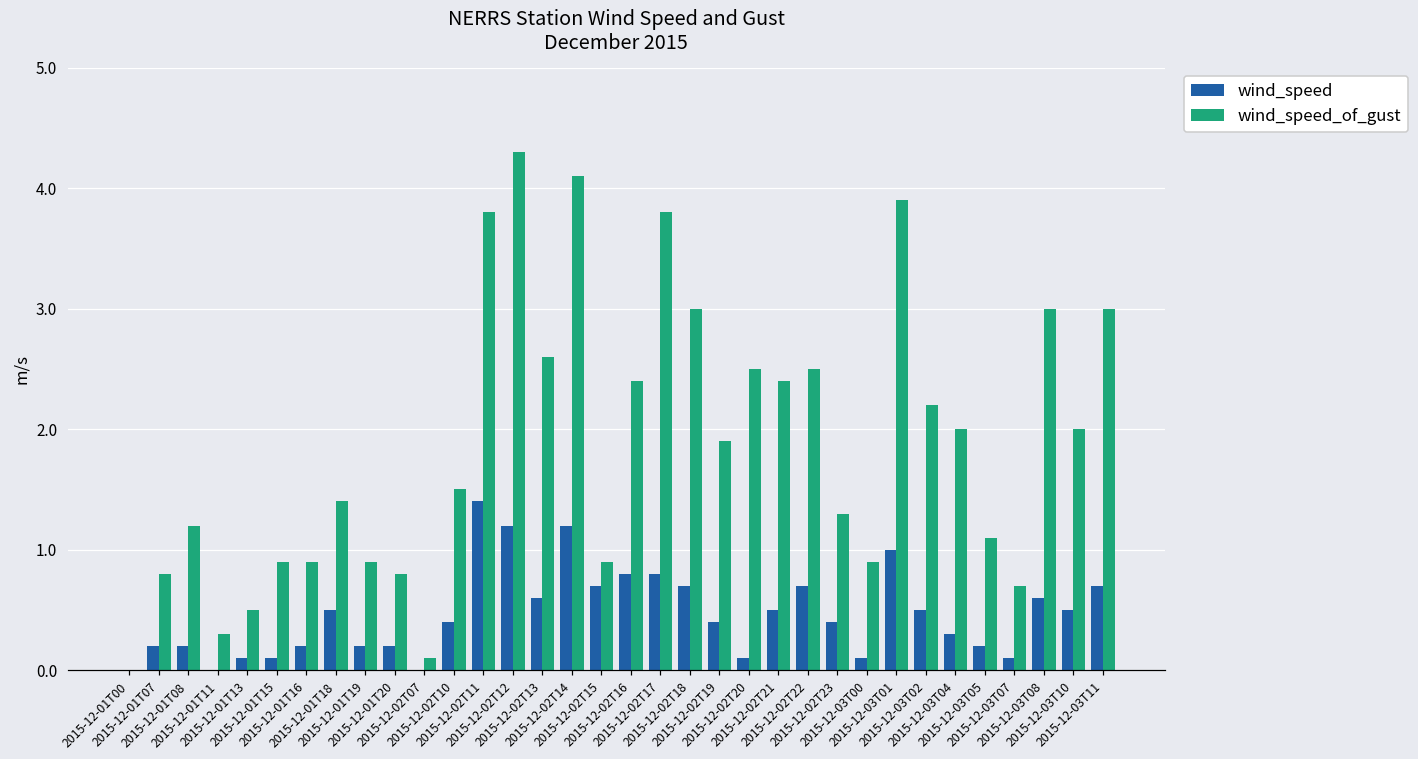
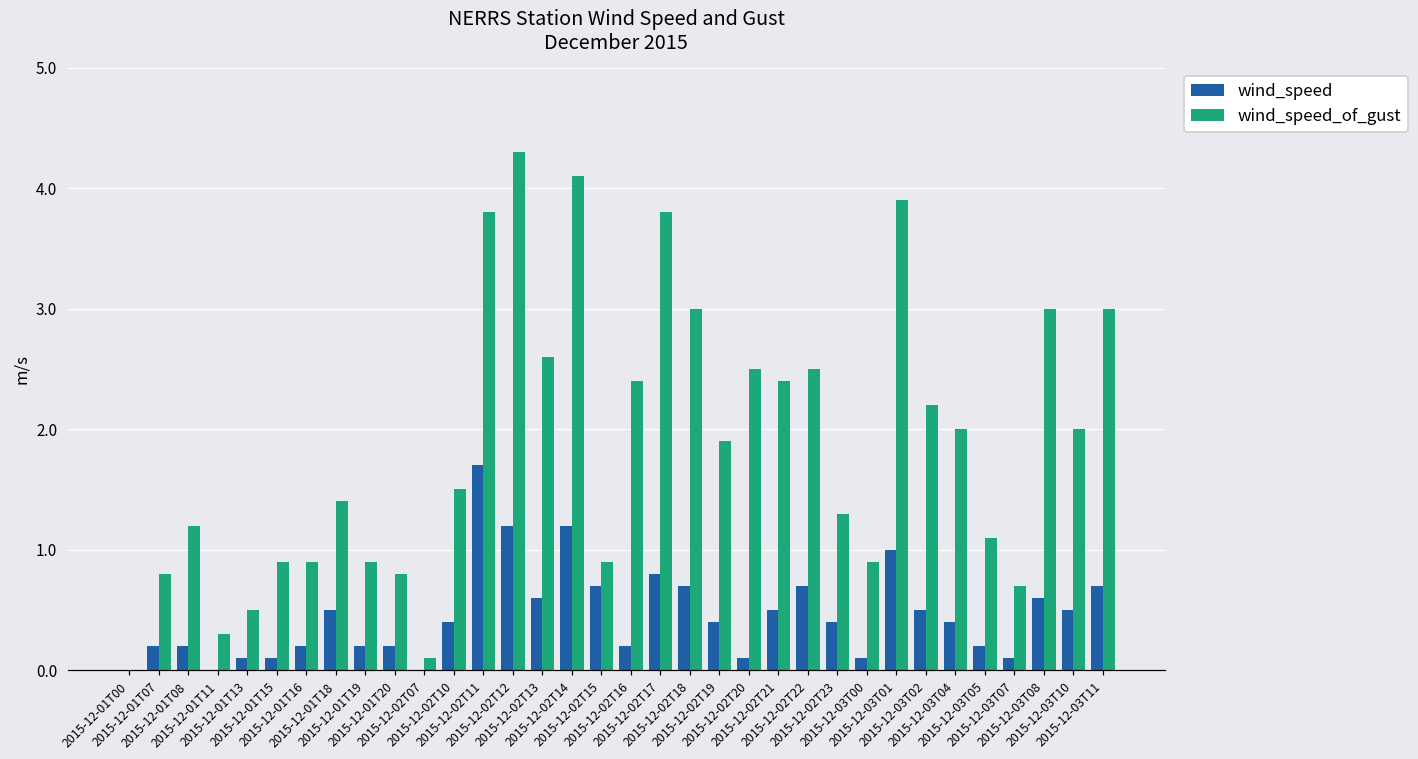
wind_speed, 2015-12-02T11: 1.4 -> 1.7
wind_speed, 2015-12-02T16: 0.8 -> 0.2
wind_speed, 2015-12-03T04: 0.3 -> 0.4
